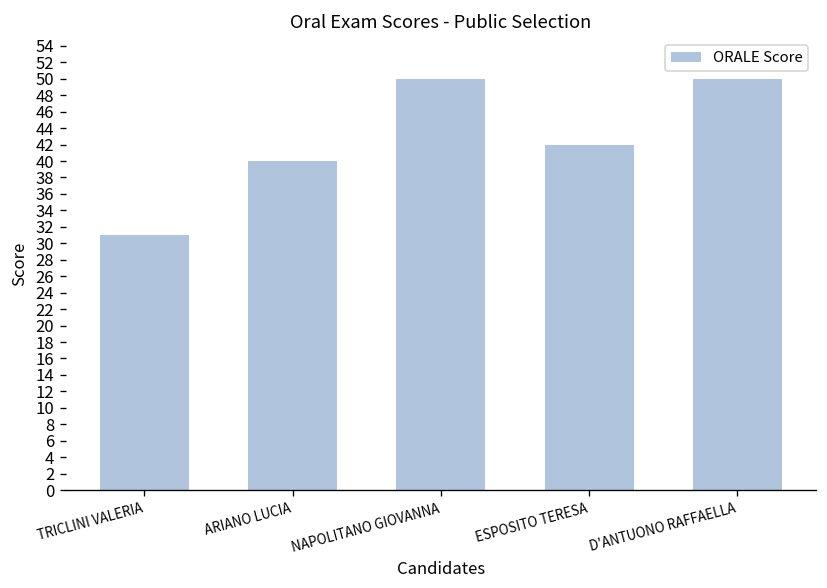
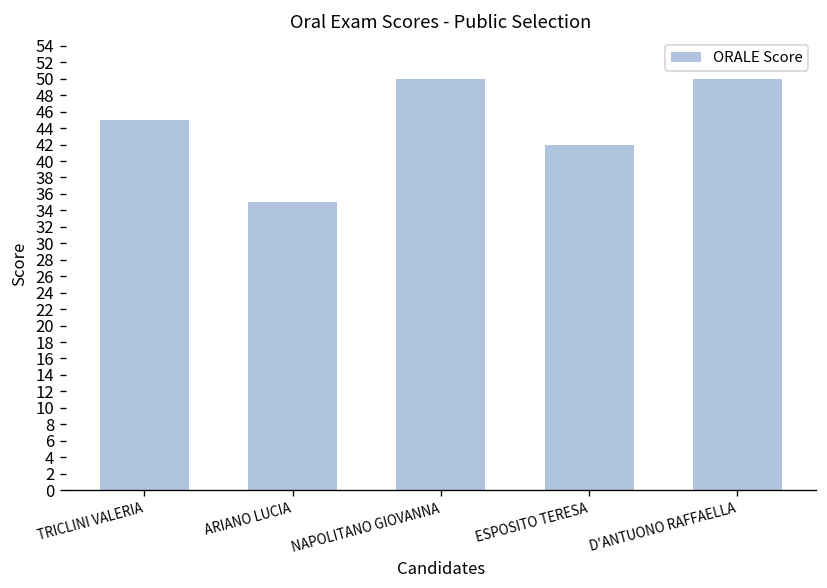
TRICLINI VALERIA: 31 -> 45
ARIANO LUCIA: 40 -> 35
